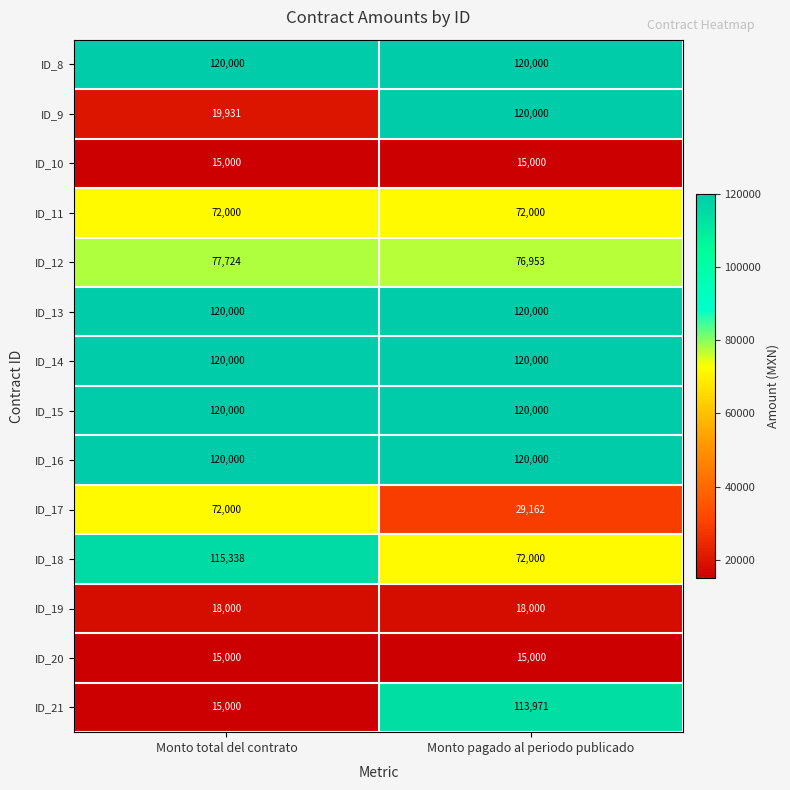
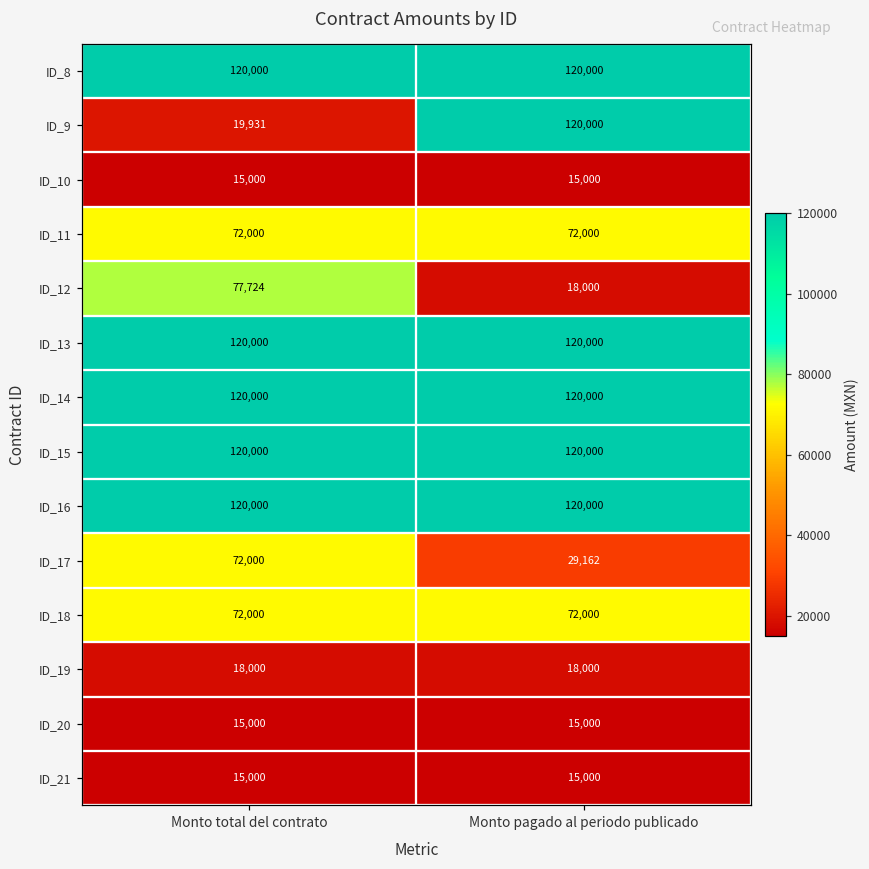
ID_12, Monto pagado al periodo publicado: 76,953 -> 18,000
ID_18, Monto total del contrato: 115,338 -> 72,000
ID_21, Monto pagado al periodo publicado: 113,971 -> 15,000
